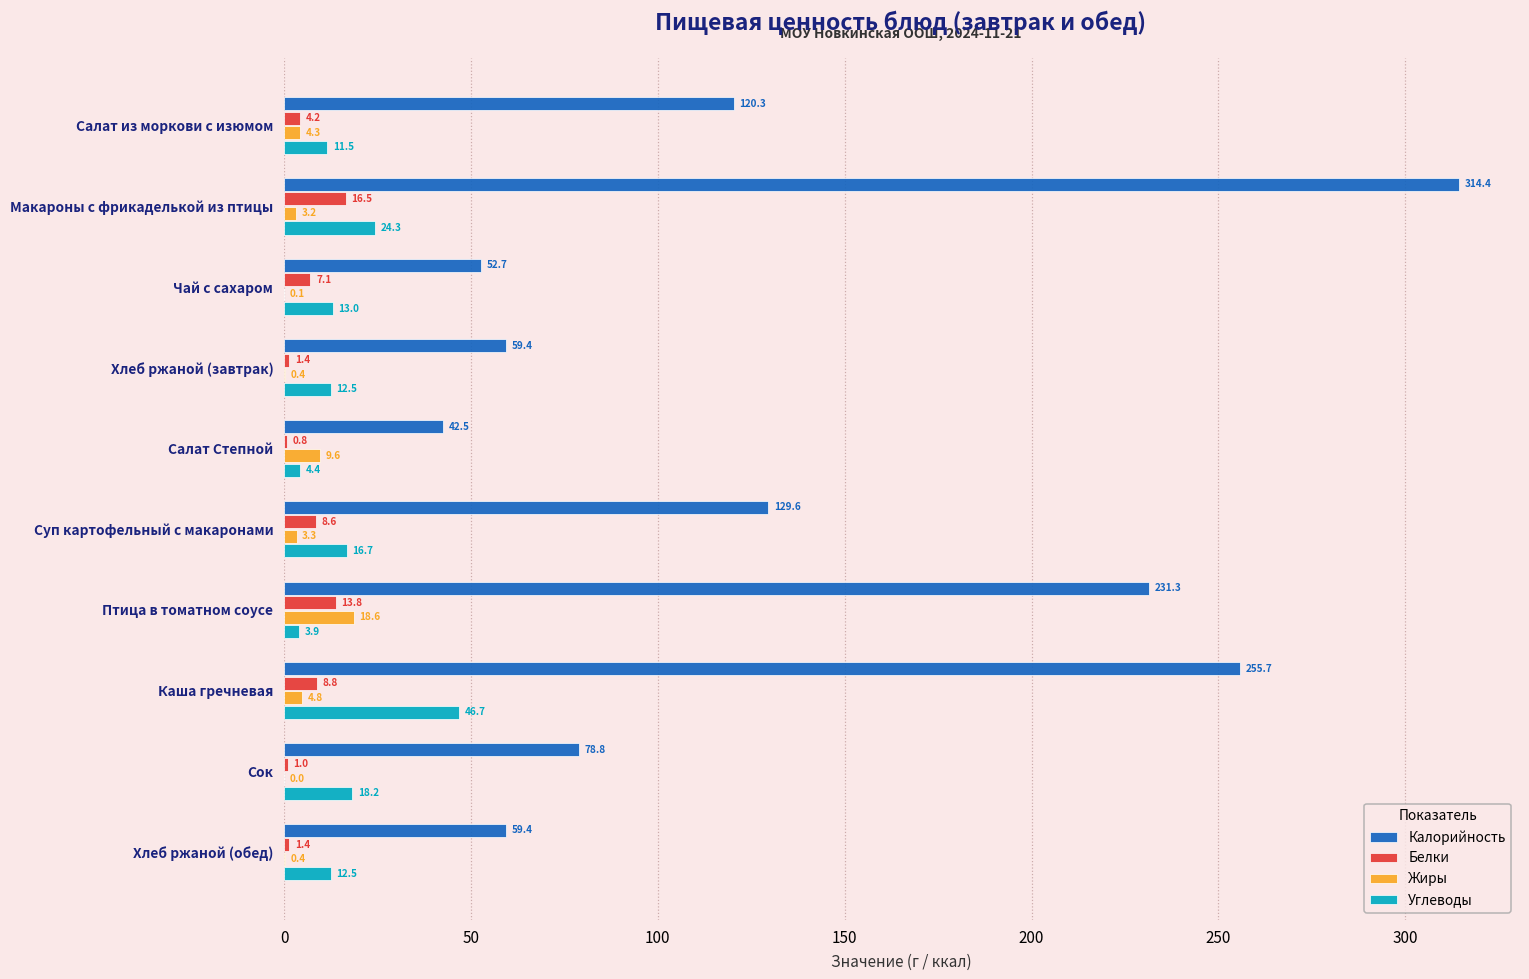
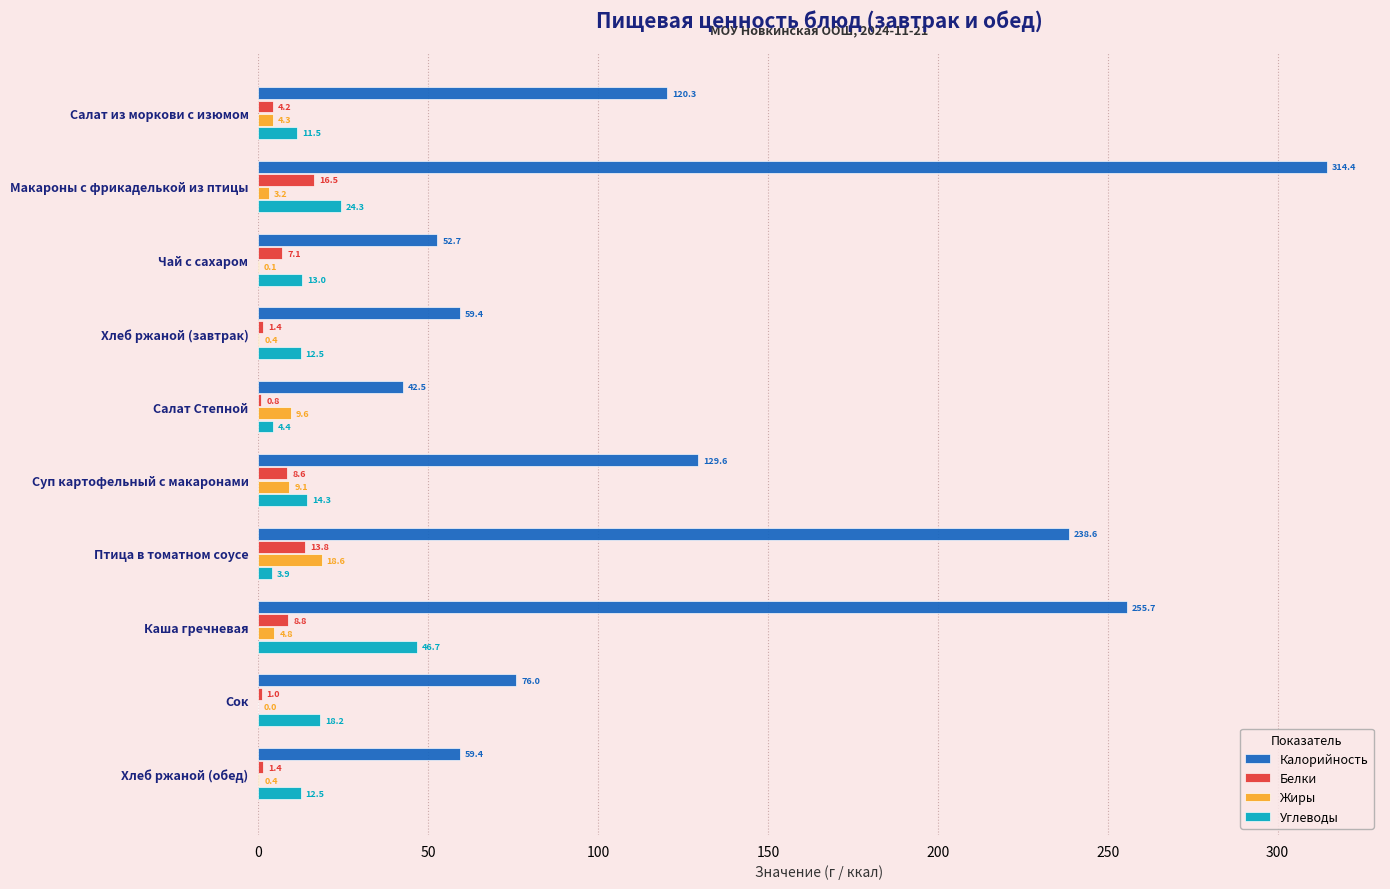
Жиры, Суп картофельный с макаронами: 3.3 -> 9.1
Углеводы, Суп картофельный с макаронами: 16.7 -> 14.3
Калорийность, Птица в томатном соусе: 231.3 -> 238.6
Калорийность, Сок: 78.8 -> 76.0
